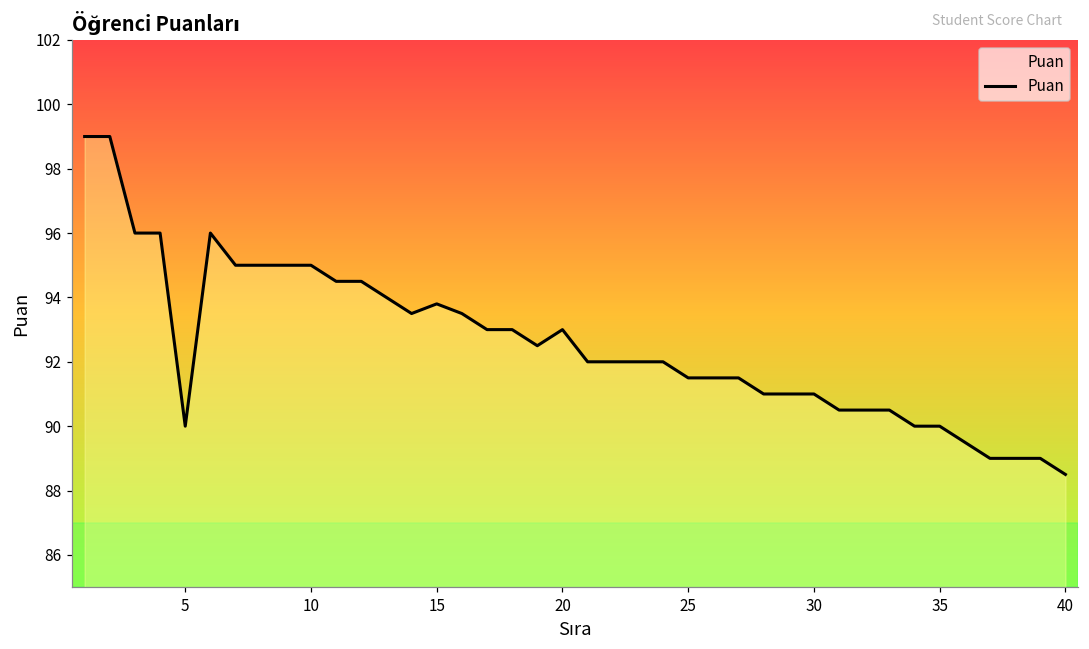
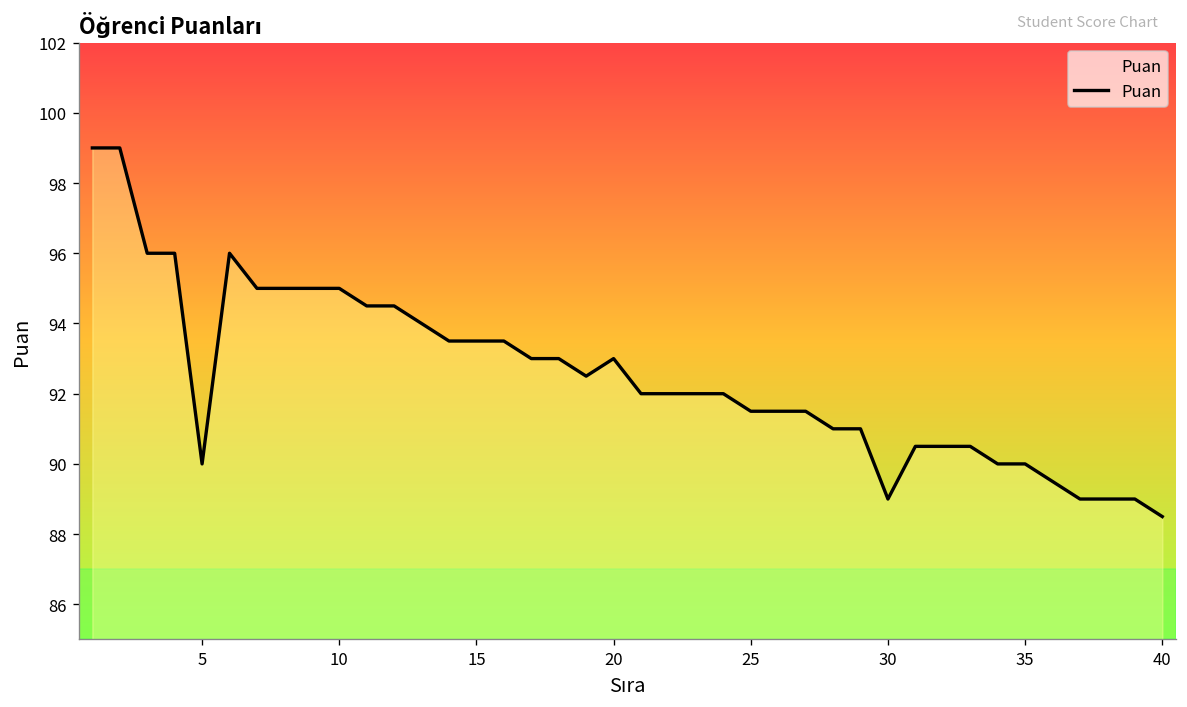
15: 93.8 -> 93.5
30: 91 -> 89
